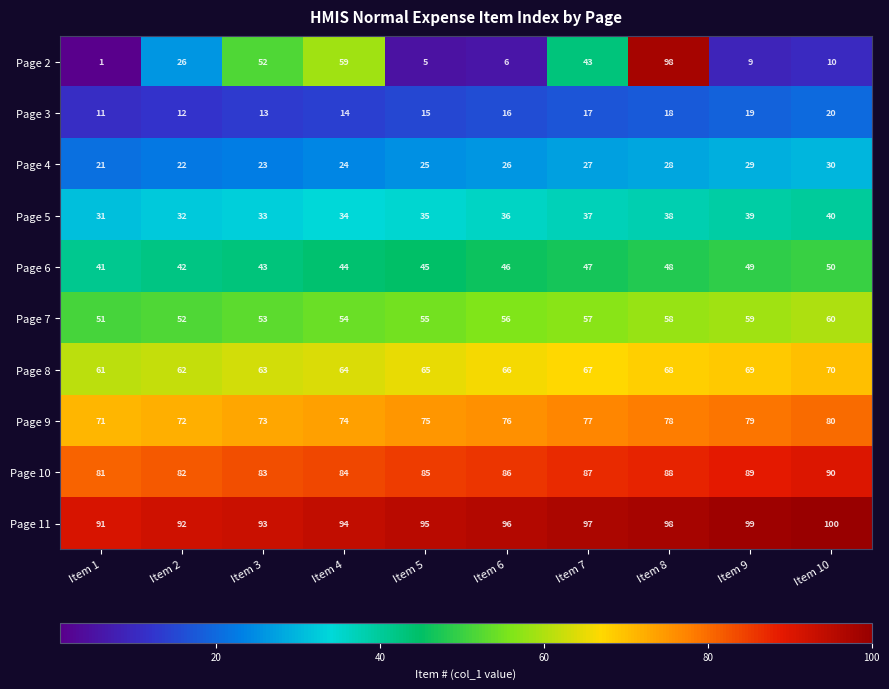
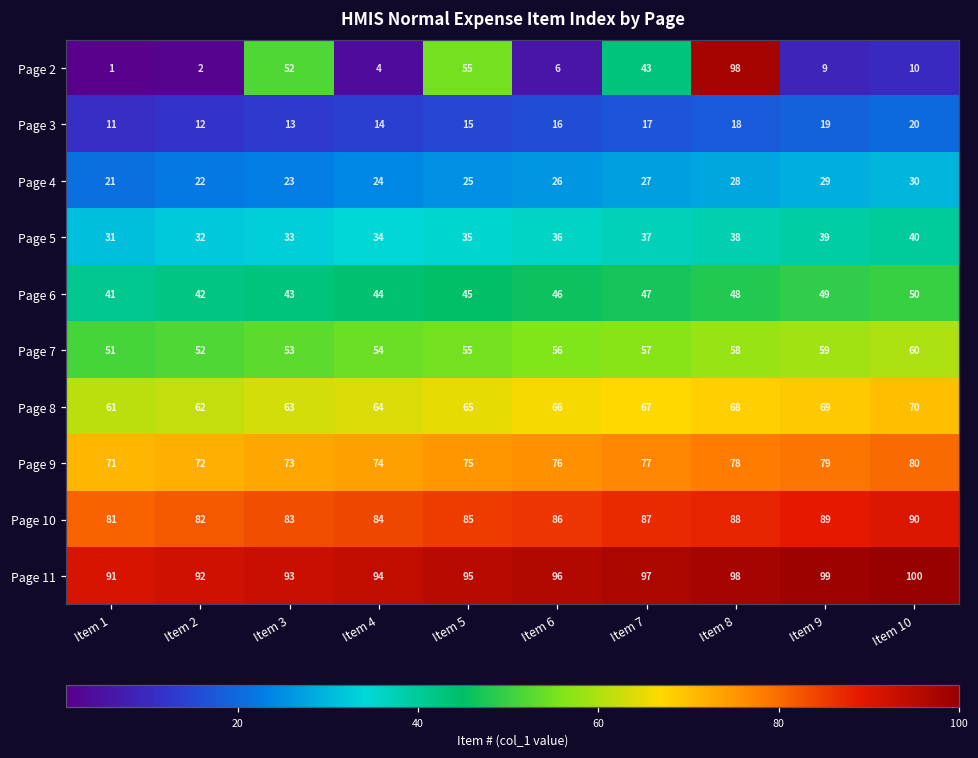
Page 2, Item 2: 26 -> 2
Page 2, Item 4: 59 -> 4
Page 2, Item 5: 5 -> 55
